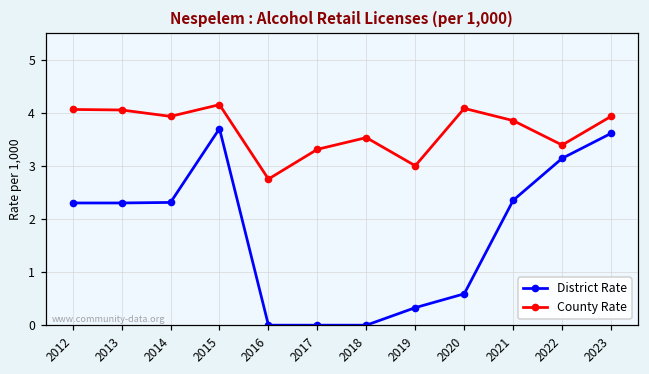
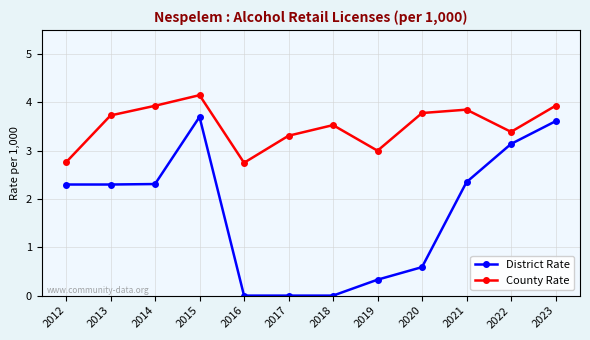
County Rate, 2012: 4.1 -> 2.8
County Rate, 2013: 4.1 -> 3.7
County Rate, 2020: 4.1 -> 3.8
